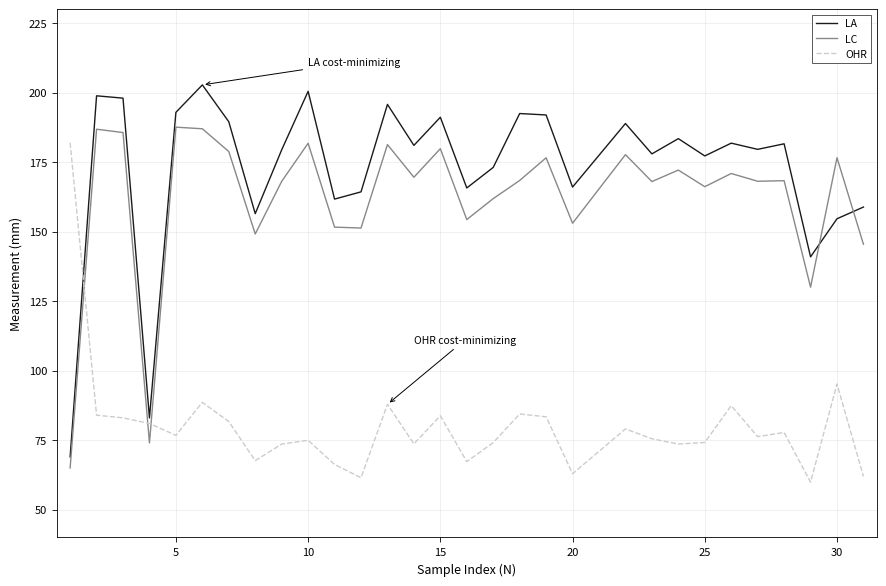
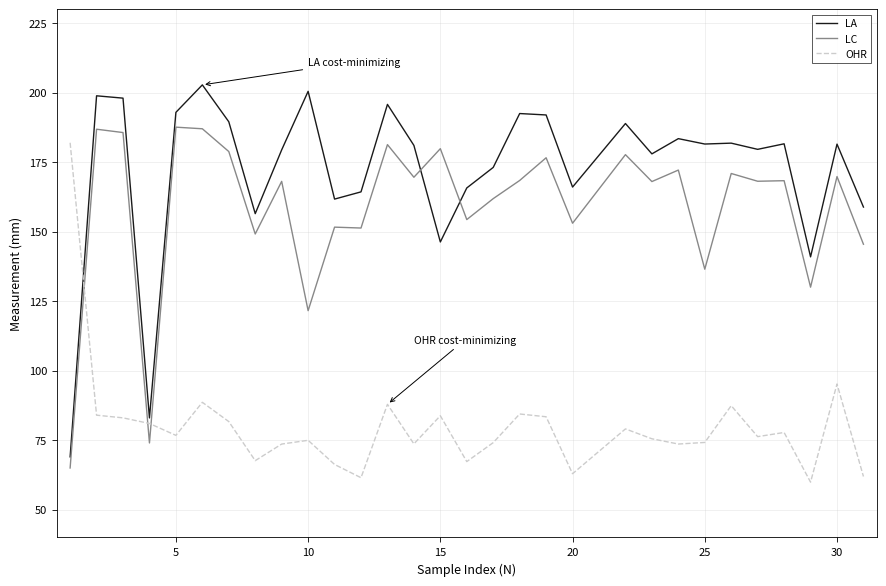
LC, 10: 182 -> 122
LA, 15: 191 -> 146
LA, 25: 177 -> 182
LC, 25: 166 -> 137
LA, 30: 155 -> 182
LC, 30: 177 -> 170
